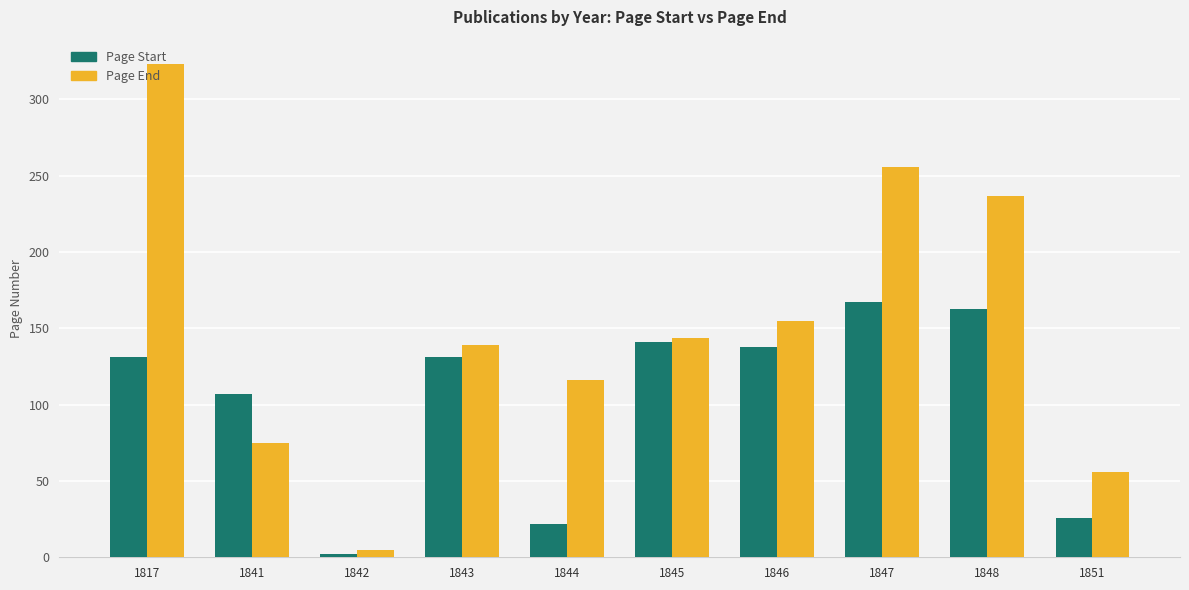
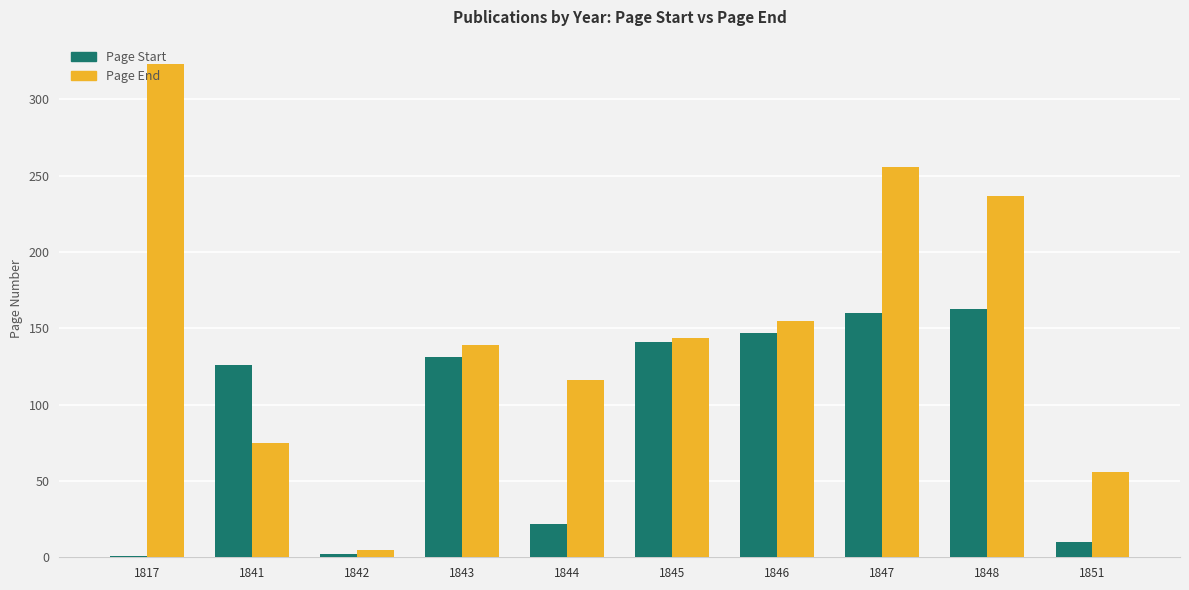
Page Start, 1817: 131 -> 1
Page Start, 1841: 107 -> 126
Page Start, 1846: 138 -> 147
Page Start, 1847: 167 -> 160
Page Start, 1851: 26 -> 10
